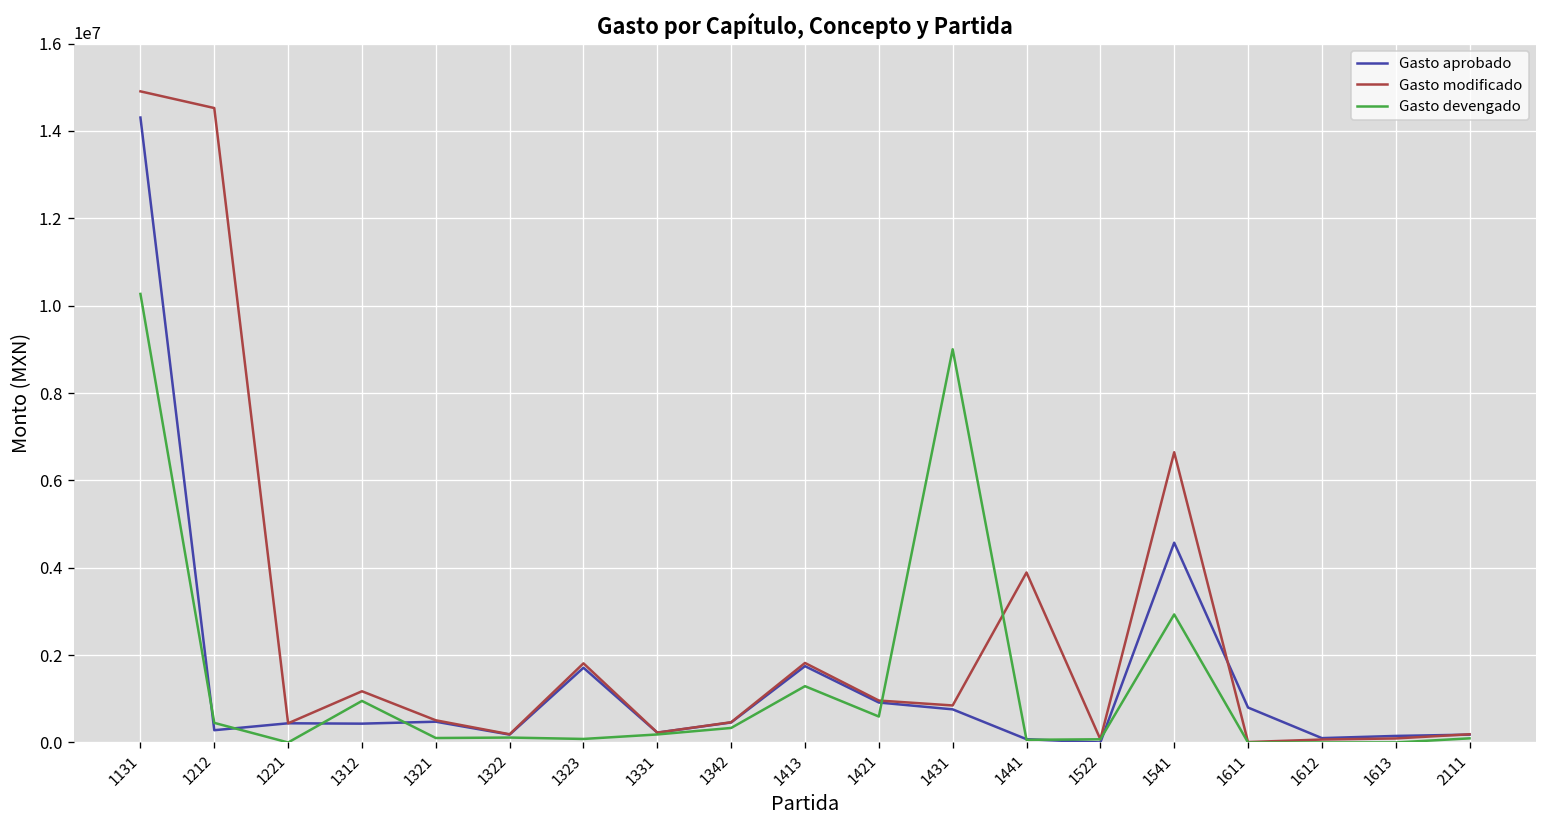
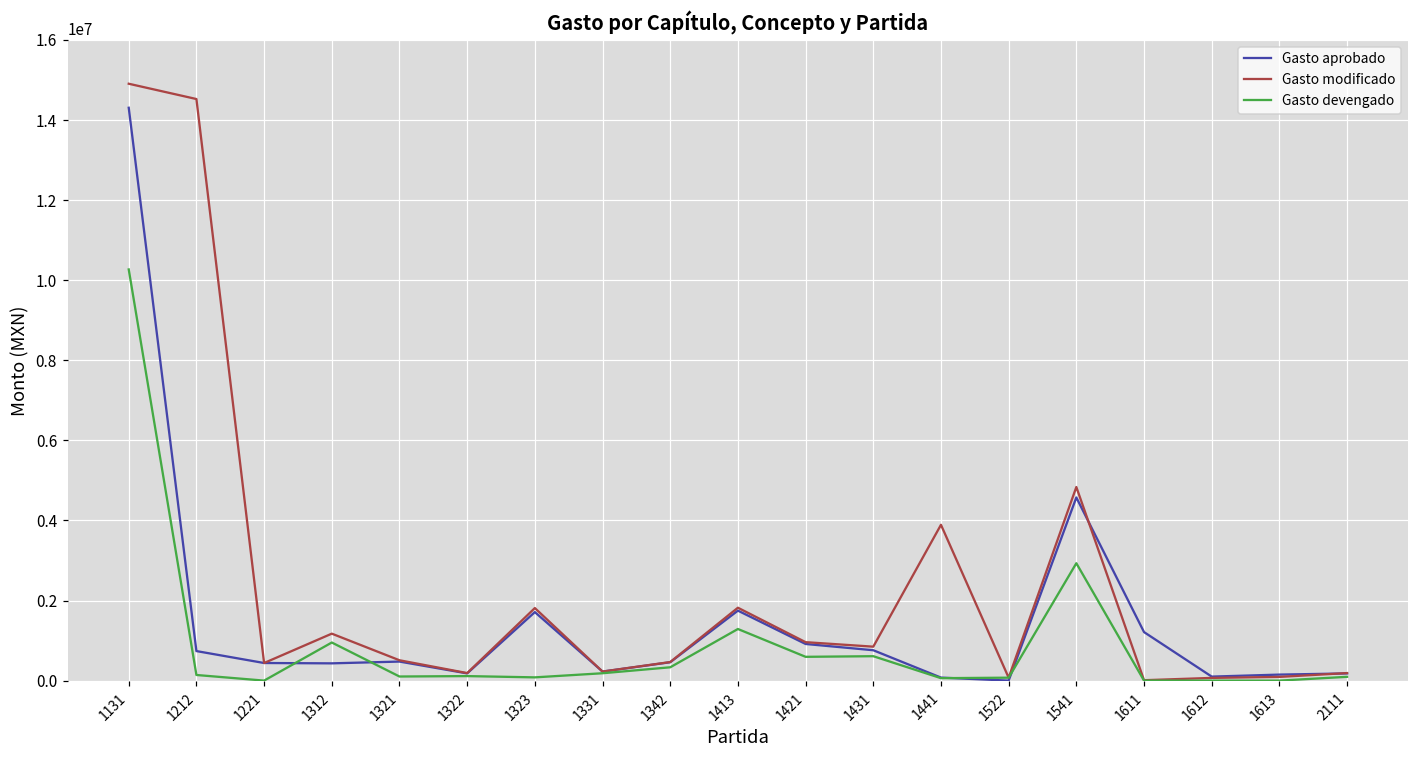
Gasto aprobado, 1212: 300000 -> 700000
Gasto devengado, 1212: 400000 -> 100000
Gasto devengado, 1431: 9000000 -> 600000
Gasto modificado, 1541: 6600000 -> 4800000
Gasto aprobado, 1611: 800000 -> 1200000
